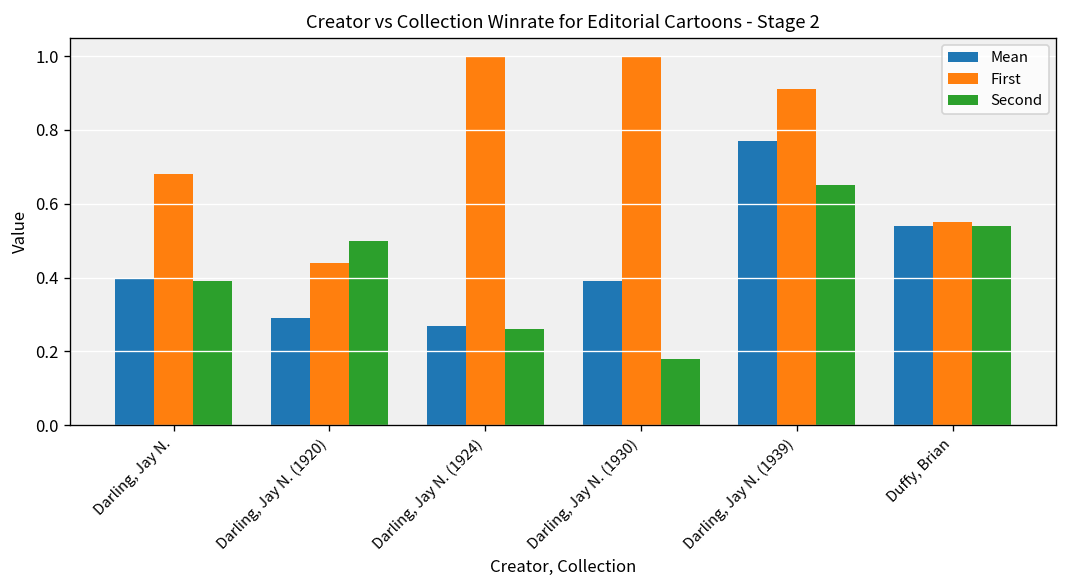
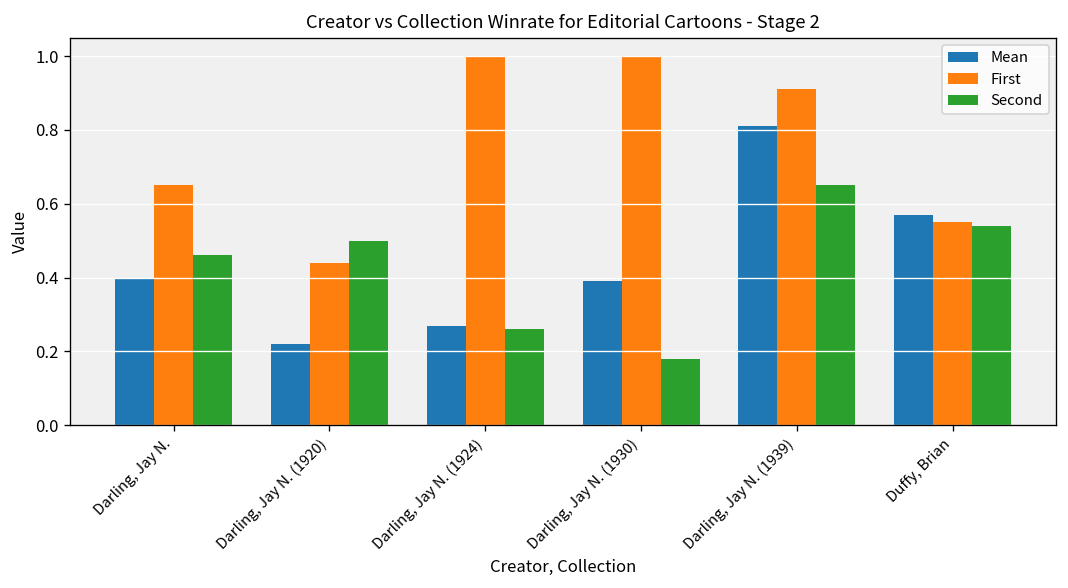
First, Darling, Jay N.: 0.68 -> 0.65
Second, Darling, Jay N.: 0.39 -> 0.46
Mean, Darling, Jay N. (1920): 0.29 -> 0.22
Mean, Darling, Jay N. (1939): 0.77 -> 0.81
Mean, Duffy, Brian: 0.54 -> 0.57
